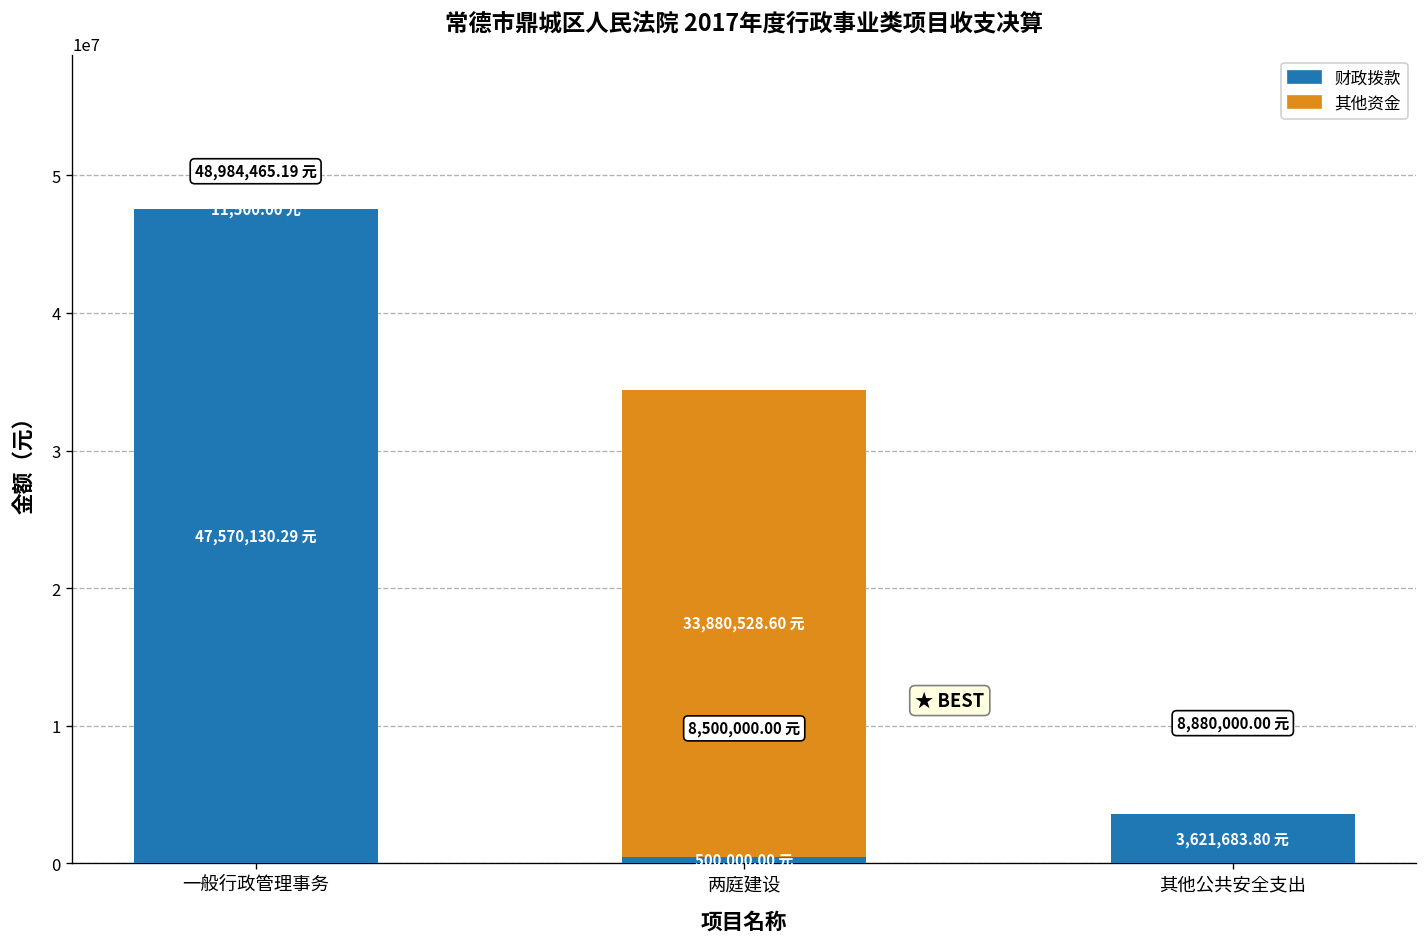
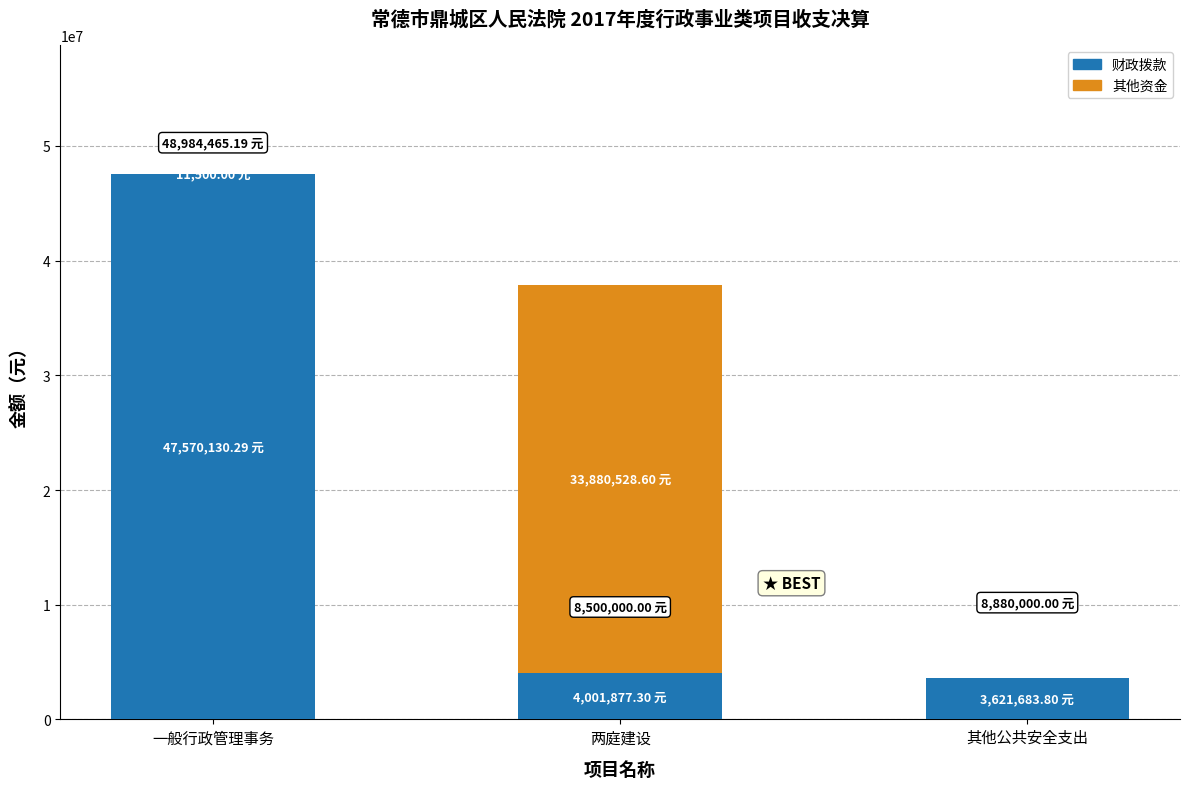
财政拨款, 两庭建设: 500,000.00 -> 4,001,877.30
